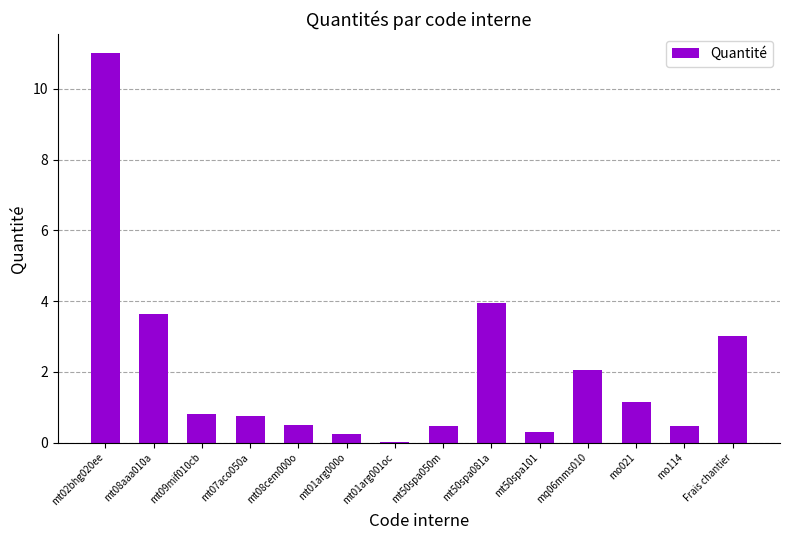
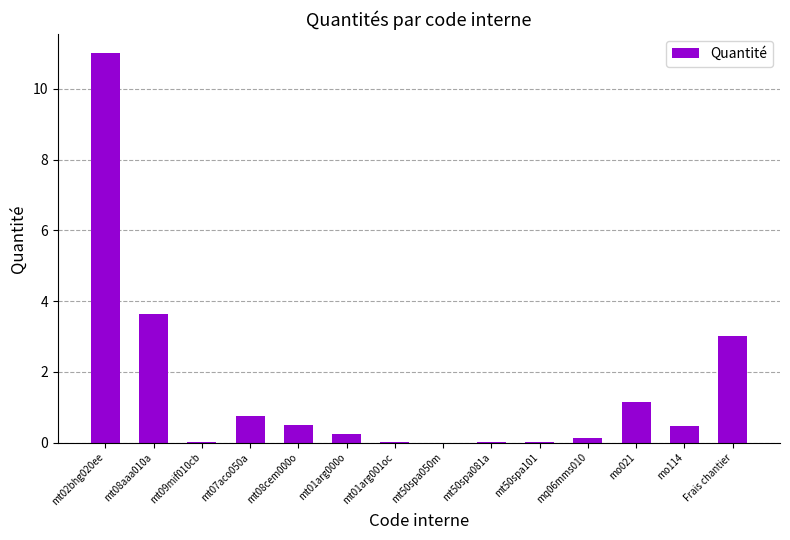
mt09mif010cb: 0.8 -> 0.0
mt50spa050m: 0.5 -> 0.0
mt50spa081a: 3.9 -> 0.0
mt50spa101: 0.3 -> 0.0
mq06mms010: 2.0 -> 0.1
